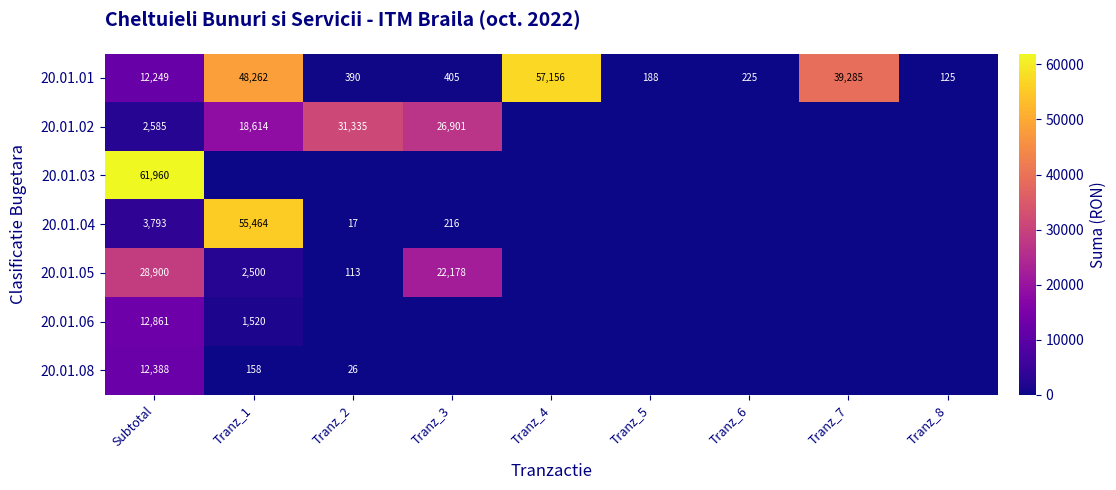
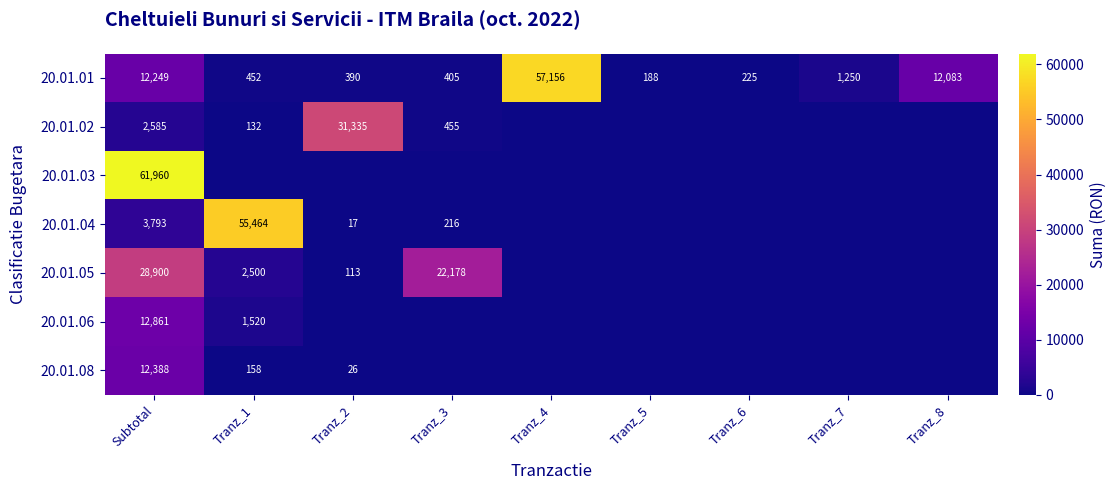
20.01.01, Tranz_1: 48,262 -> 452
20.01.01, Tranz_7: 39,285 -> 1,250
20.01.01, Tranz_8: 125 -> 12,083
20.01.02, Tranz_1: 18,614 -> 132
20.01.02, Tranz_3: 26,901 -> 455
